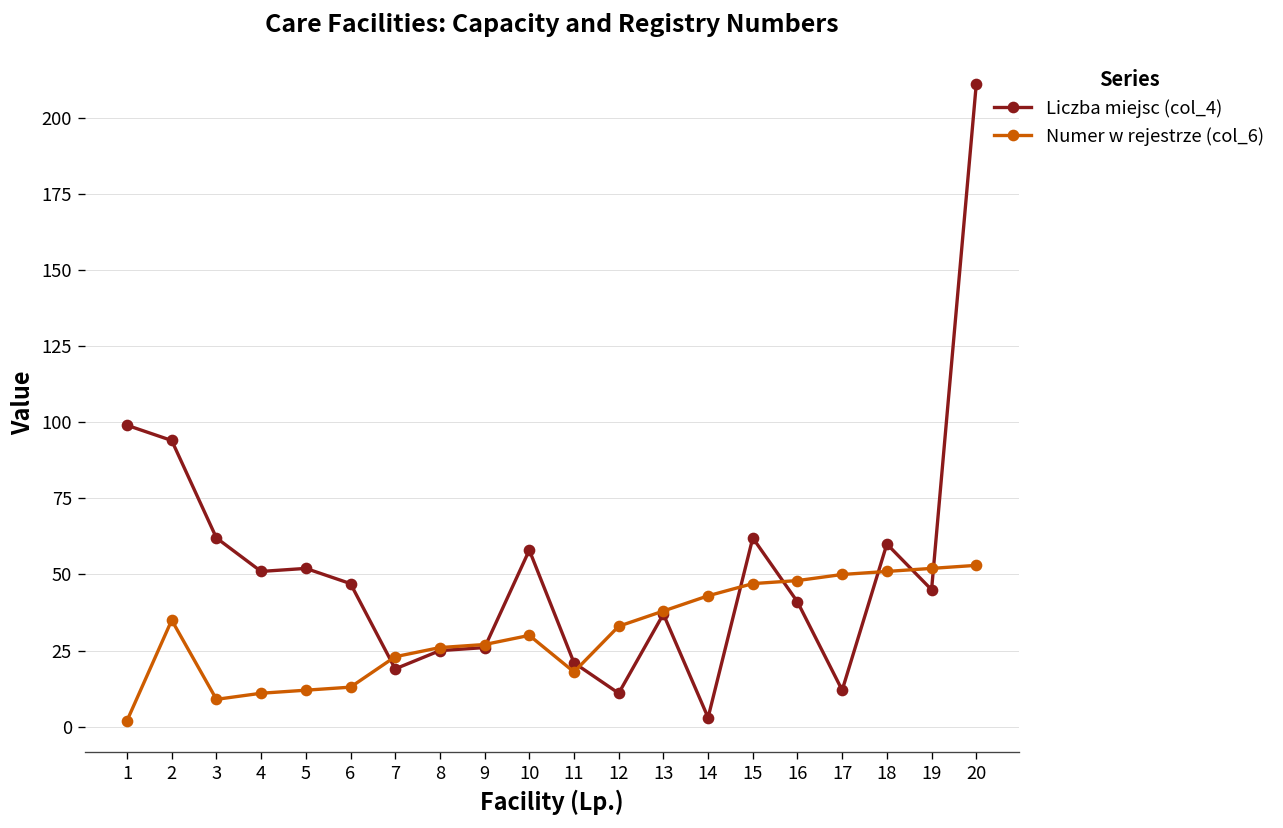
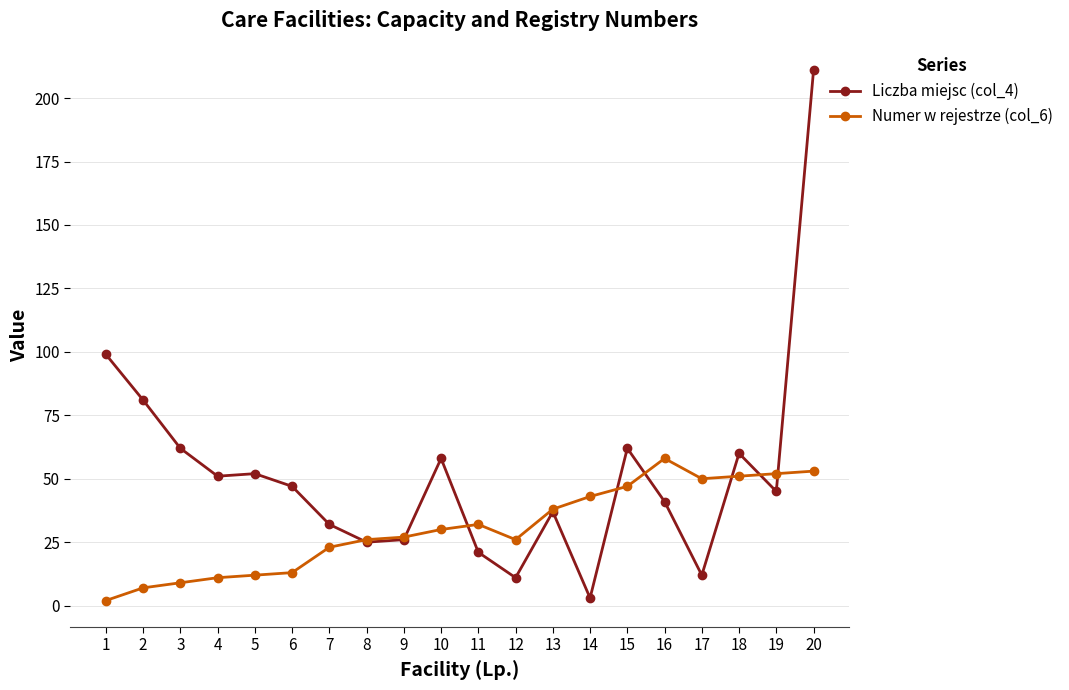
Liczba miejsc (col_4), 2: 94 -> 81
Numer w rejestrze (col_6), 2: 35 -> 7
Liczba miejsc (col_4), 7: 19 -> 32
Numer w rejestrze (col_6), 11: 18 -> 32
Numer w rejestrze (col_6), 12: 33 -> 26
Numer w rejestrze (col_6), 16: 48 -> 58
